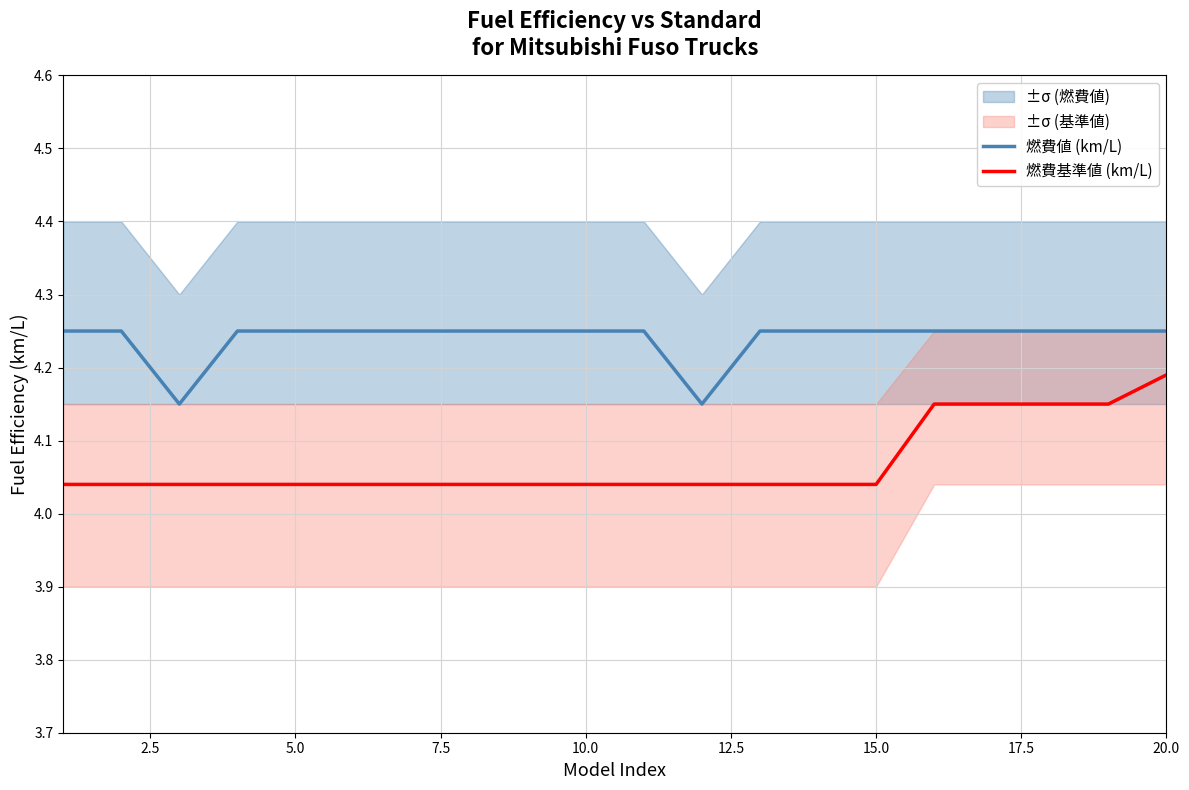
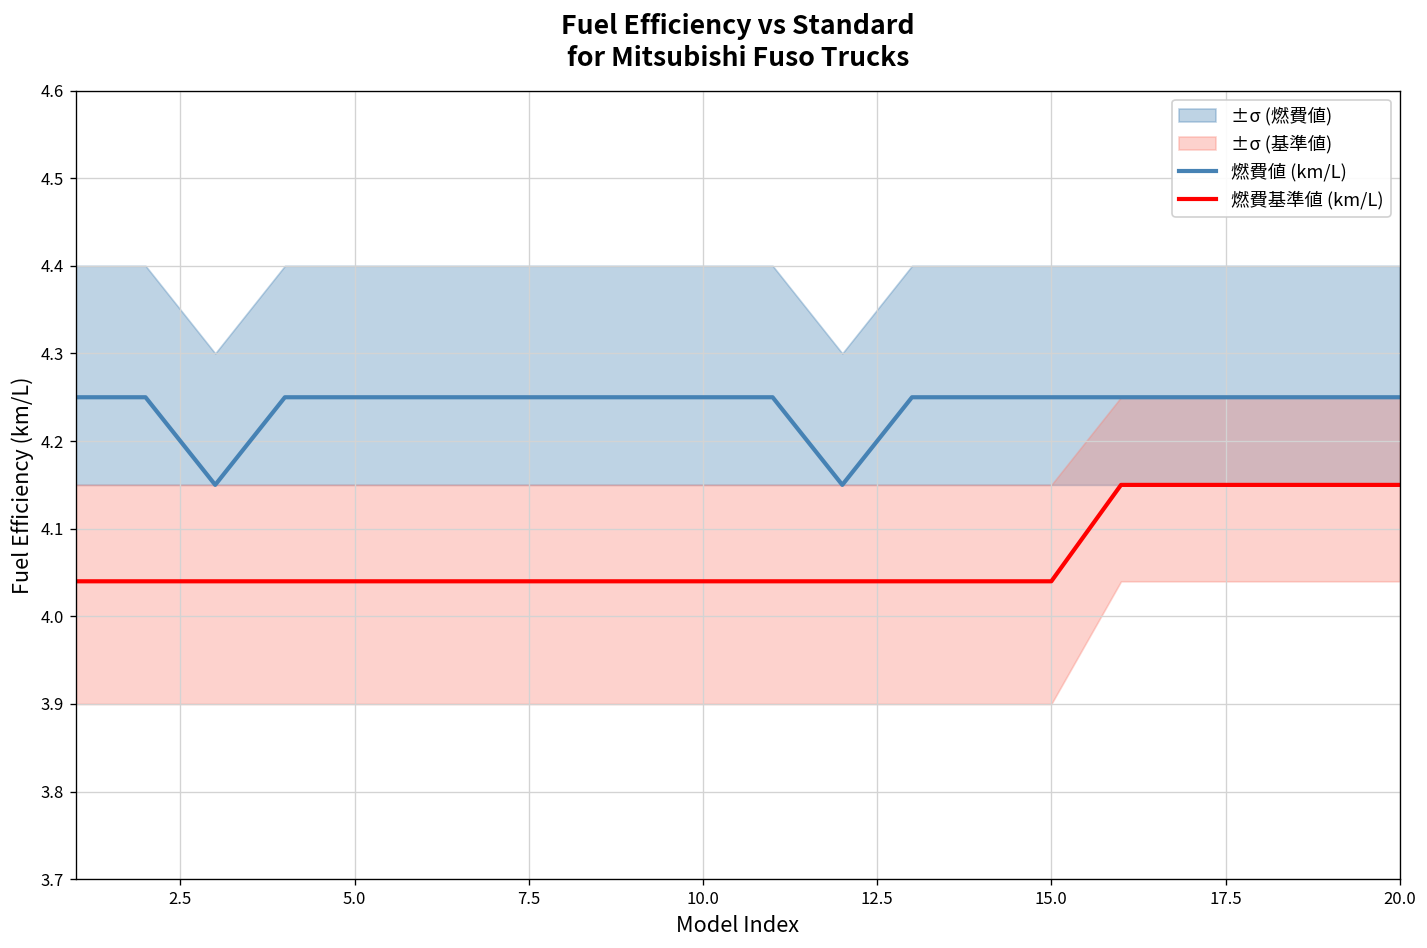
燃費基準値 (km/L), 20.0: 4.19 -> 4.15
